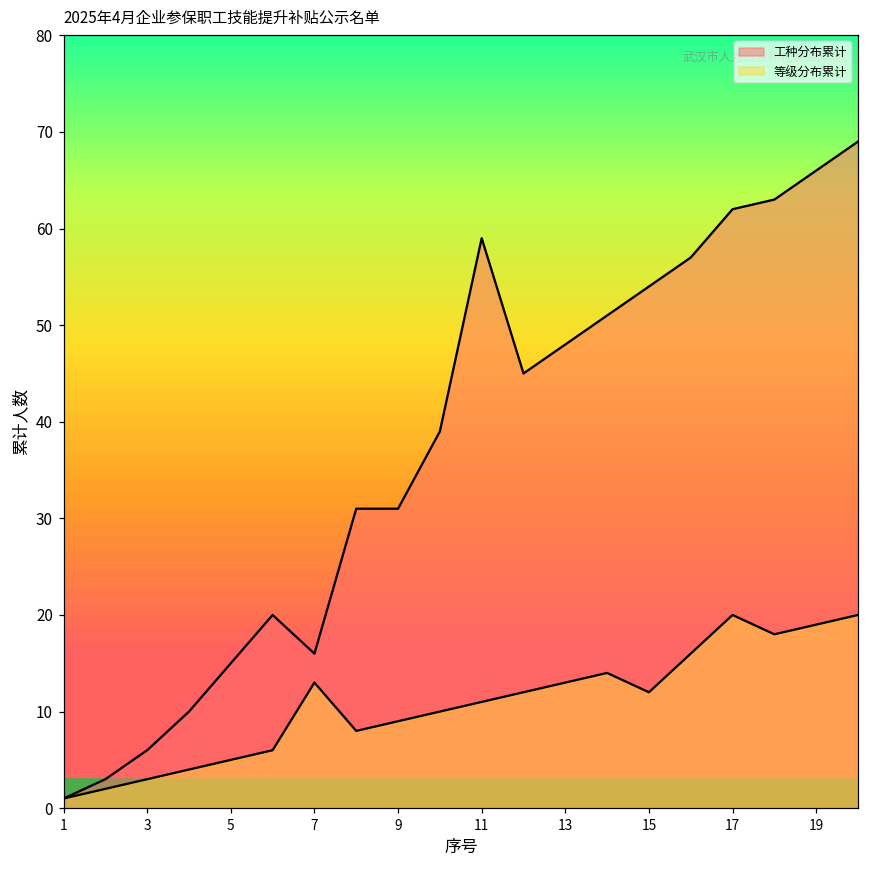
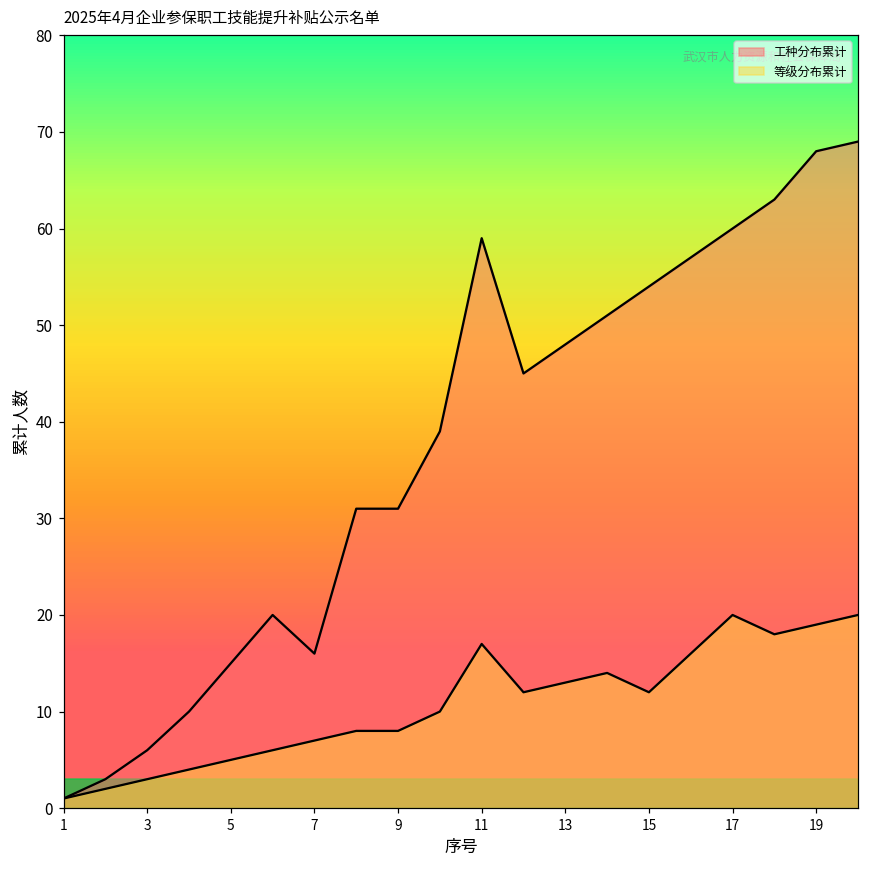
等级分布累计, 7: 13 -> 7
等级分布累计, 9: 9 -> 8
等级分布累计, 11: 11 -> 17
工种分布累计, 17: 62 -> 60
工种分布累计, 19: 66 -> 68
